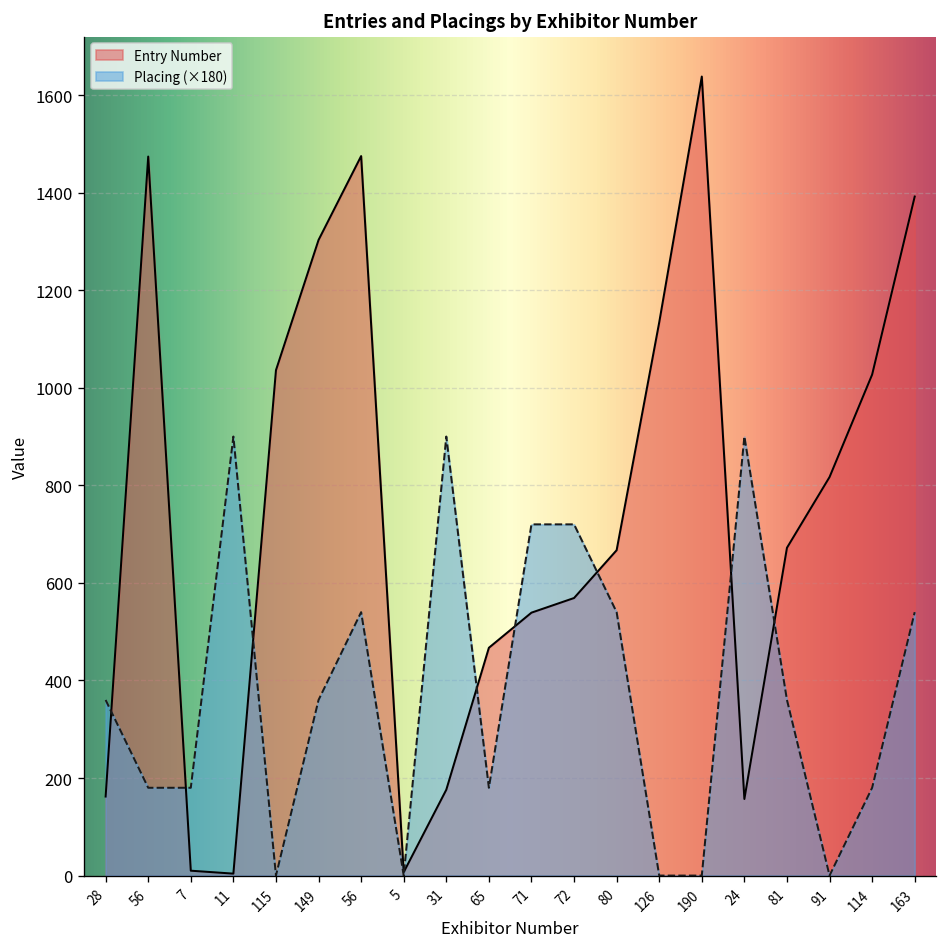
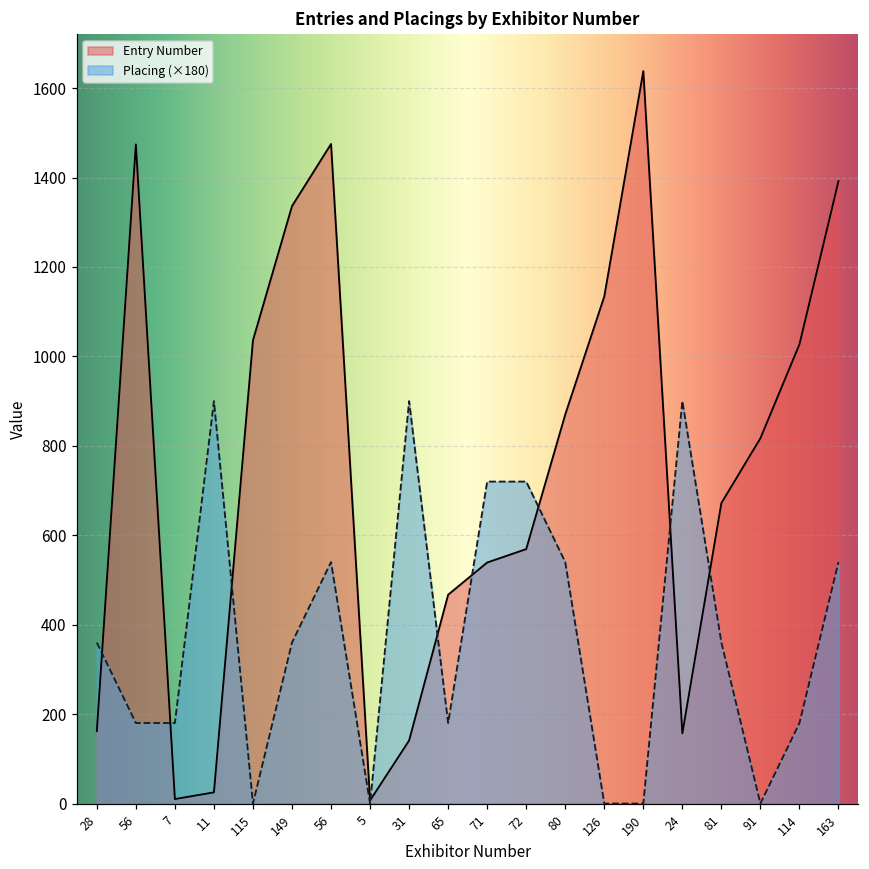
Entry Number, 11: 0 -> 30
Entry Number, 149: 1300 -> 1340
Entry Number, 31: 180 -> 140
Entry Number, 80: 670 -> 870
